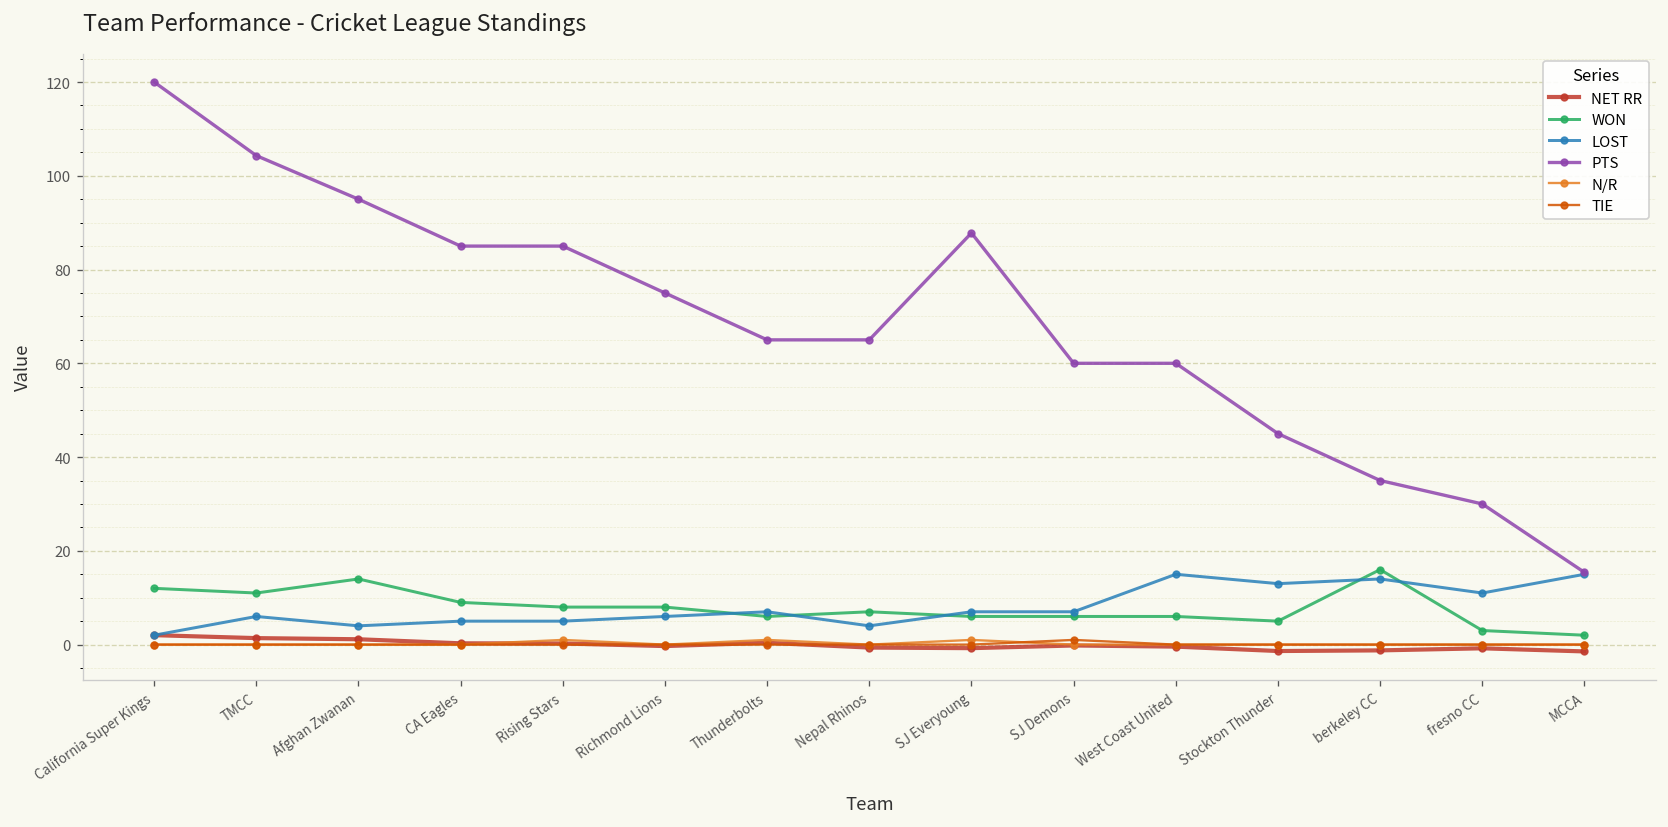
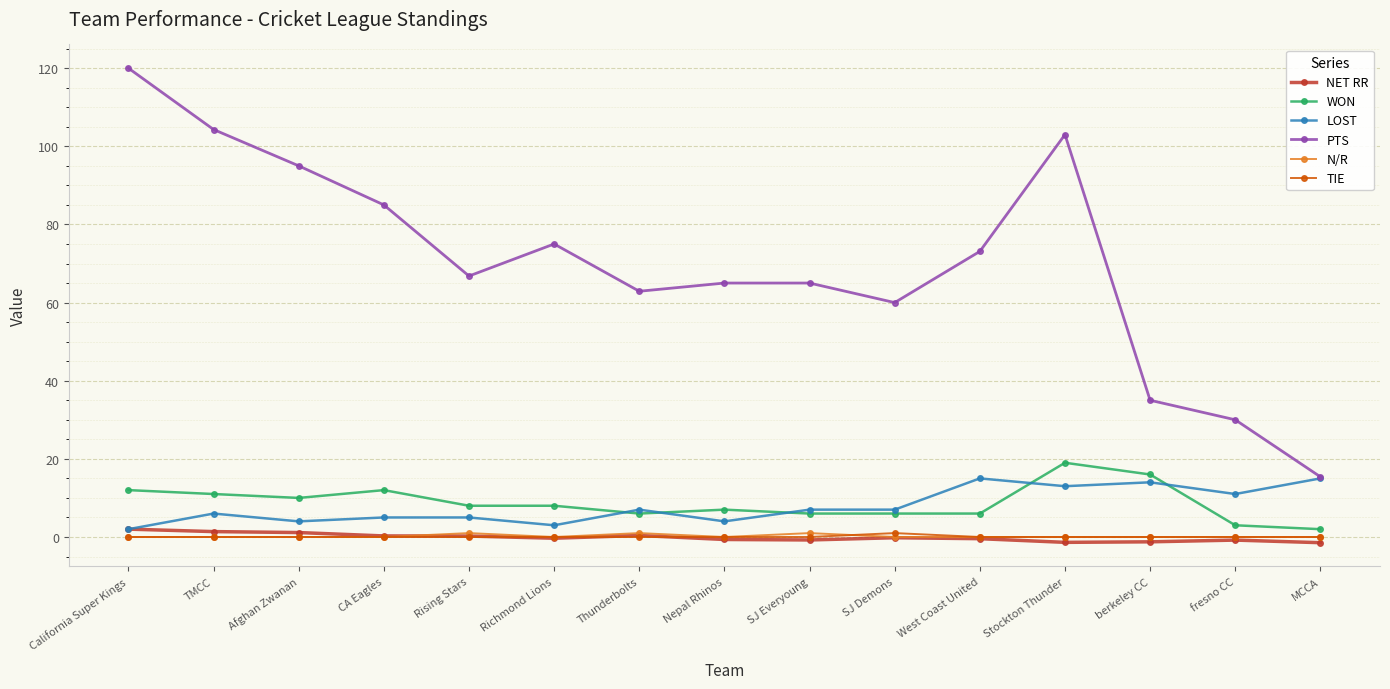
WON, Afghan Zwanan: 14 -> 10
WON, CA Eagles: 9 -> 12
PTS, Rising Stars: 85 -> 67
LOST, Richmond Lions: 6 -> 3
PTS, Thunderbolts: 65 -> 63
PTS, SJ Everyoung: 88 -> 65
PTS, West Coast United: 60 -> 73
WON, Stockton Thunder: 5 -> 19
PTS, Stockton Thunder: 45 -> 103
